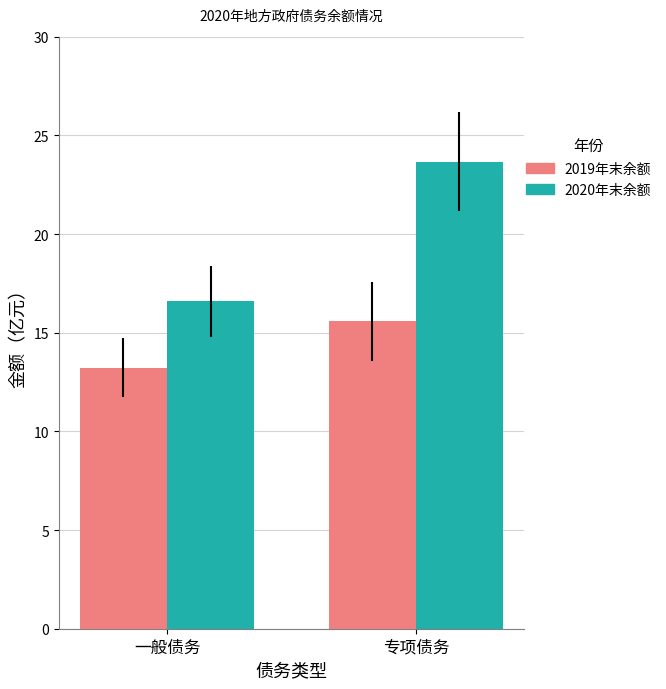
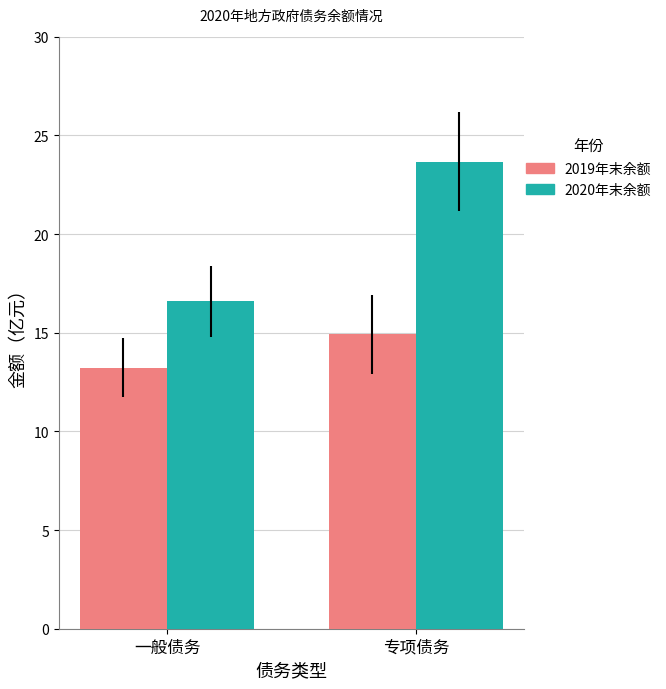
2019年末余额, 专项债务: 15.6 -> 14.9
